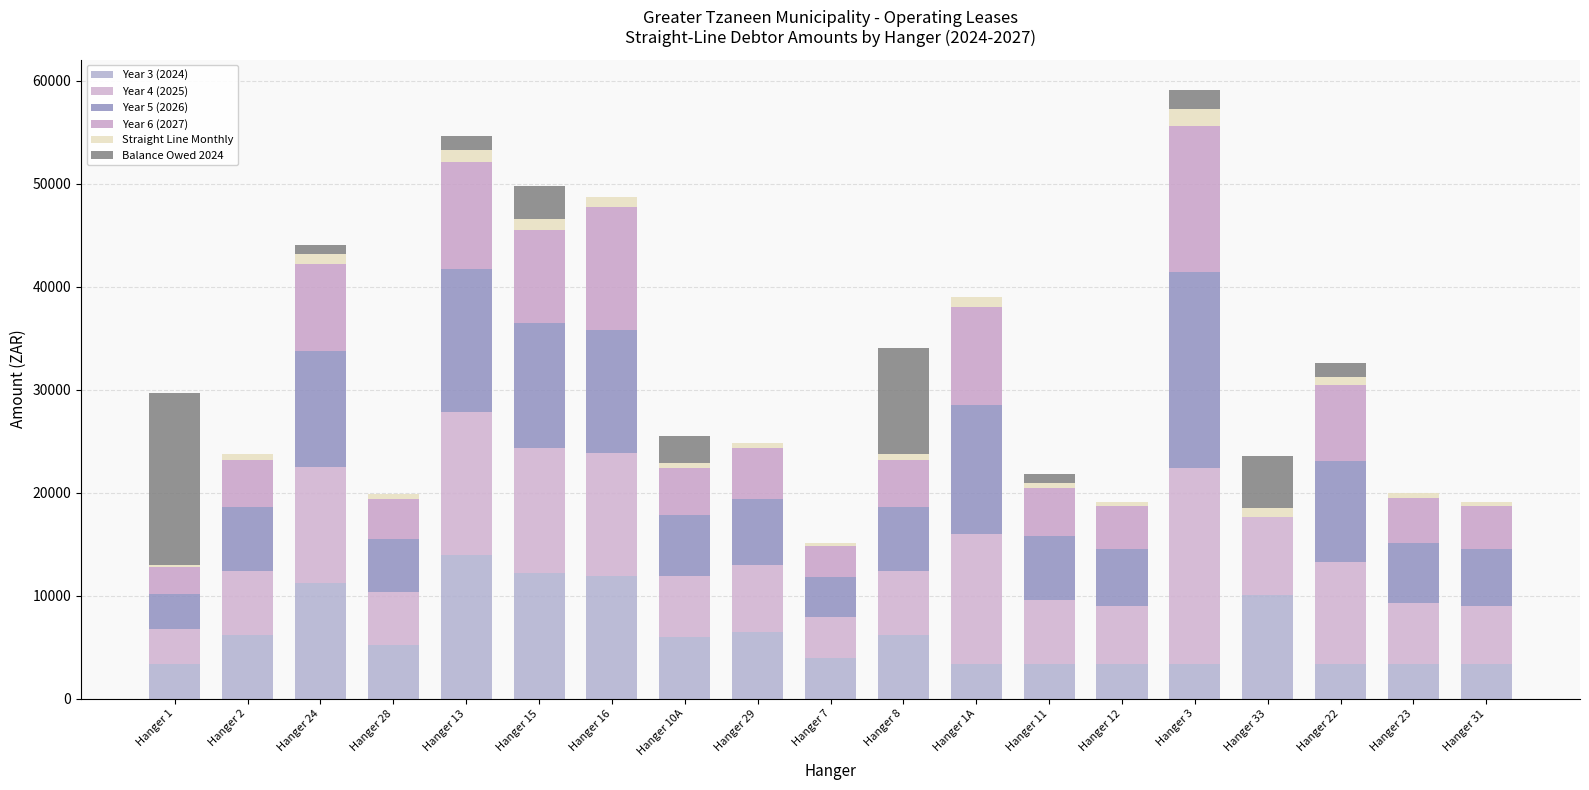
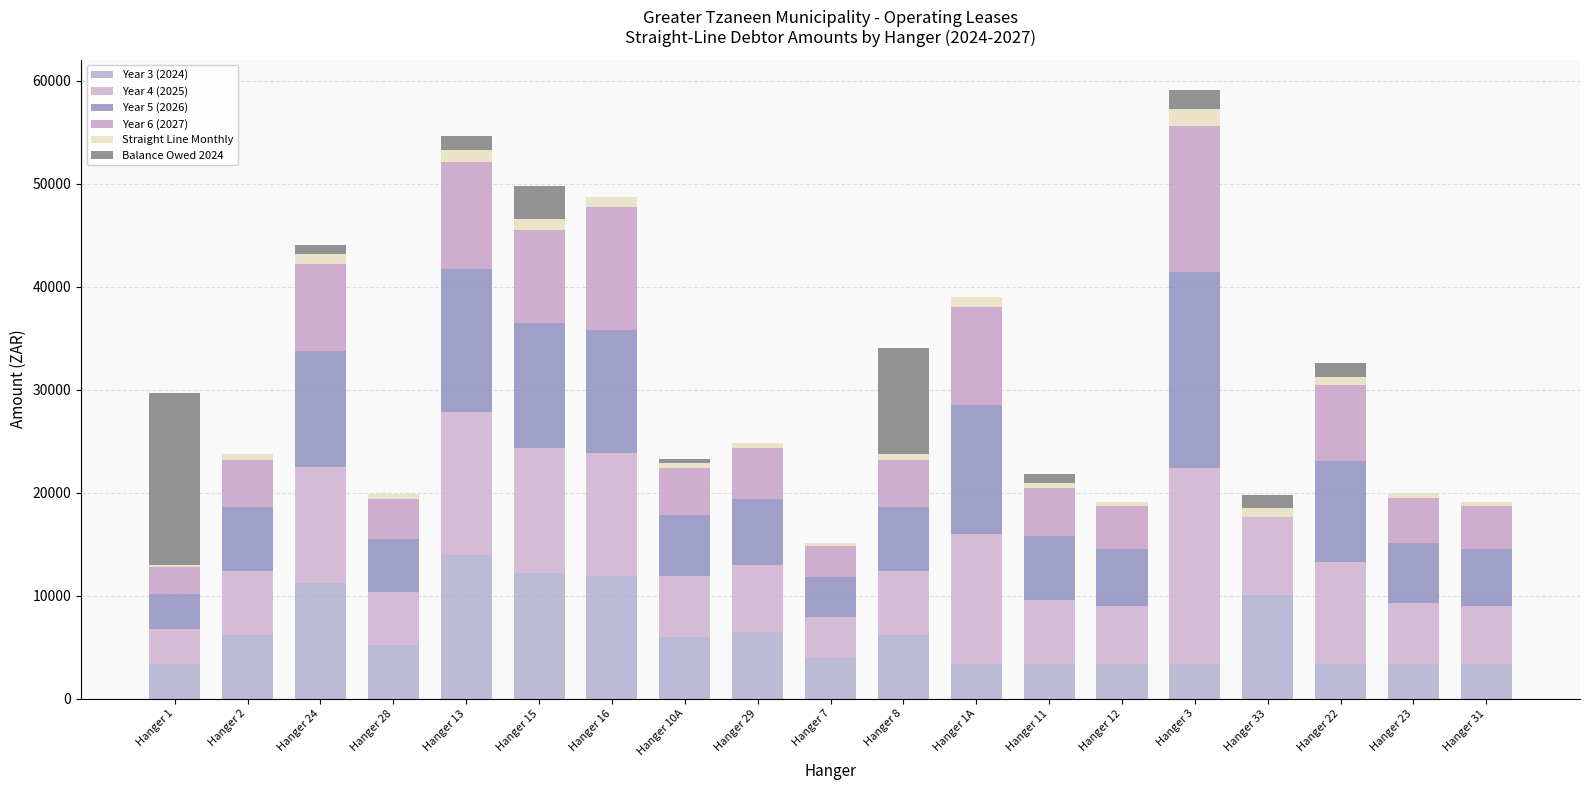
Balance Owed 2024, Hanger 10A: 2600 -> 500
Balance Owed 2024, Hanger 33: 5100 -> 1300
